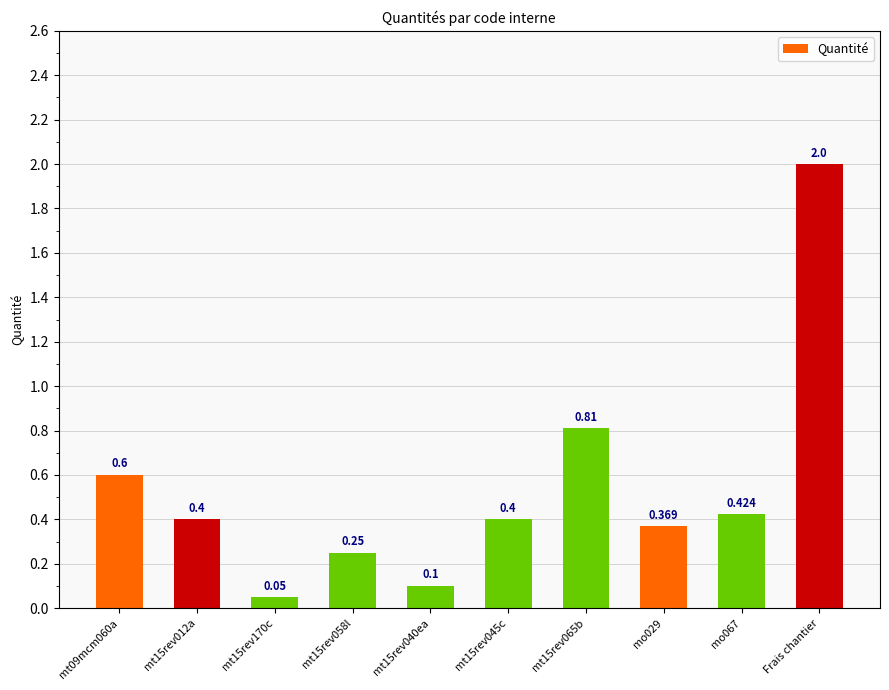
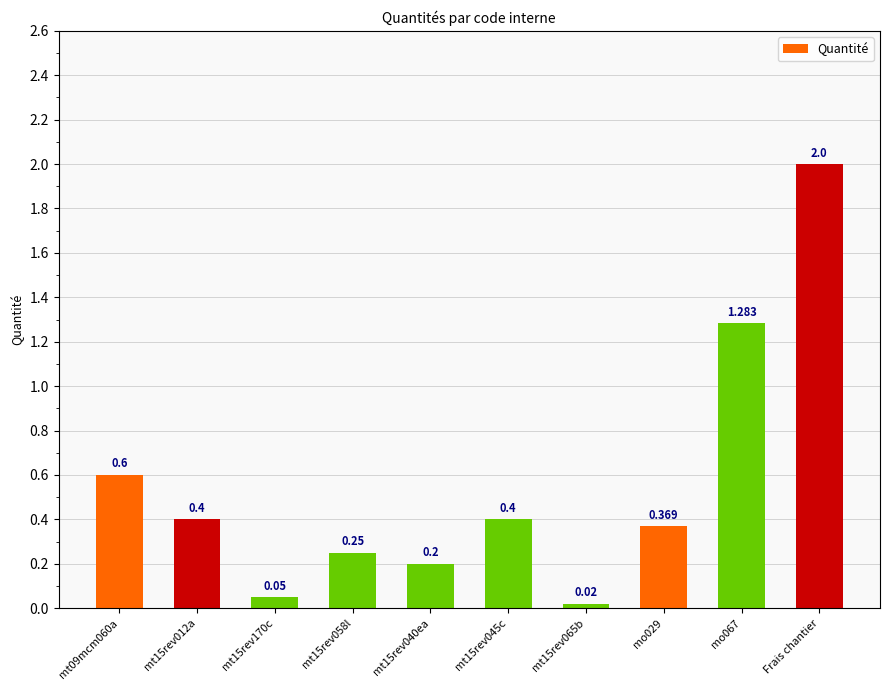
mt15rev040ea: 0.1 -> 0.2
mt15rev065b: 0.81 -> 0.02
mo067: 0.424 -> 1.283
